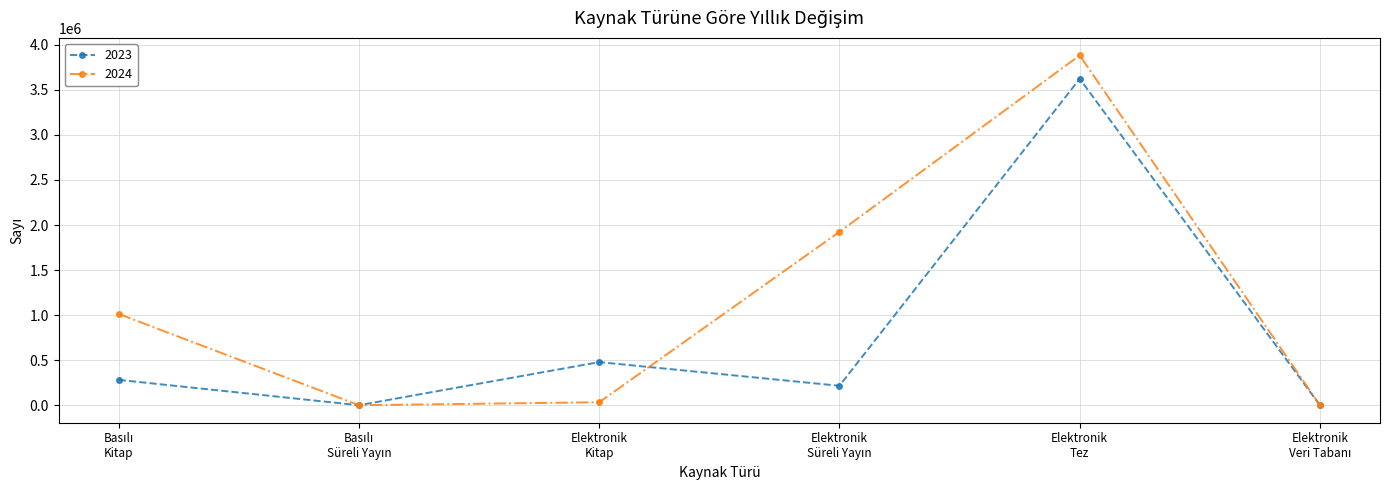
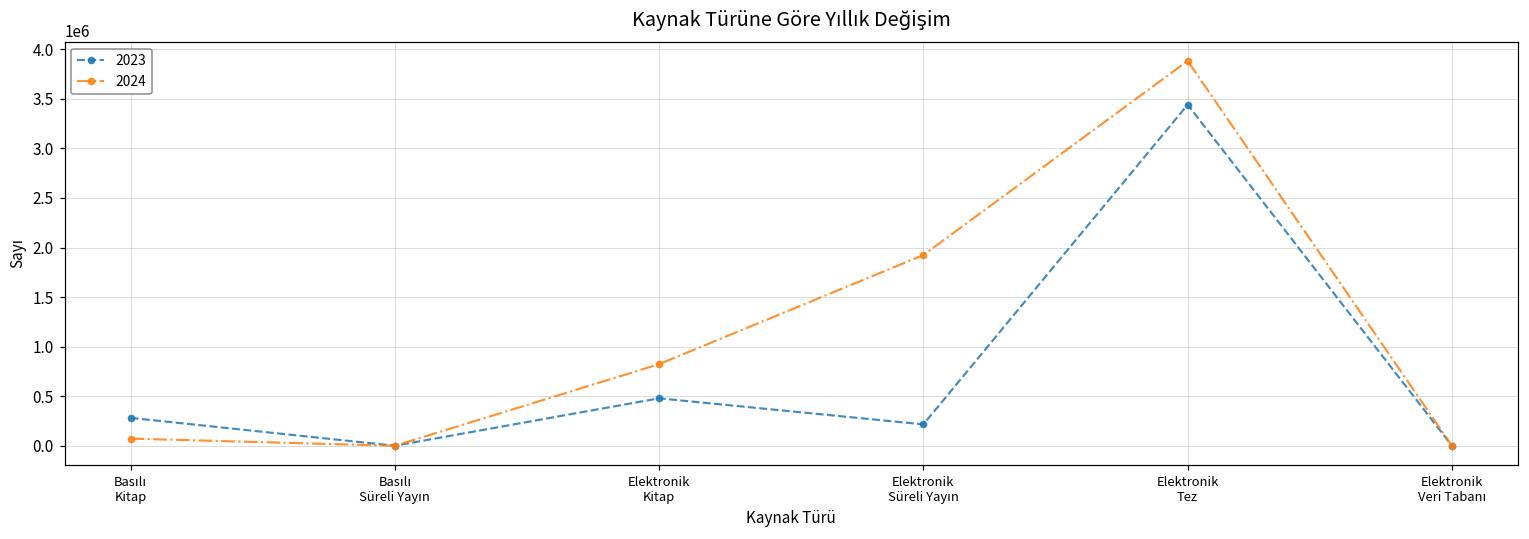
2024, Basılı Kitap: 1000000 -> 100000
2024, Elektronik Kitap: 0 -> 800000
2023, Elektronik Tez: 3600000 -> 3400000
